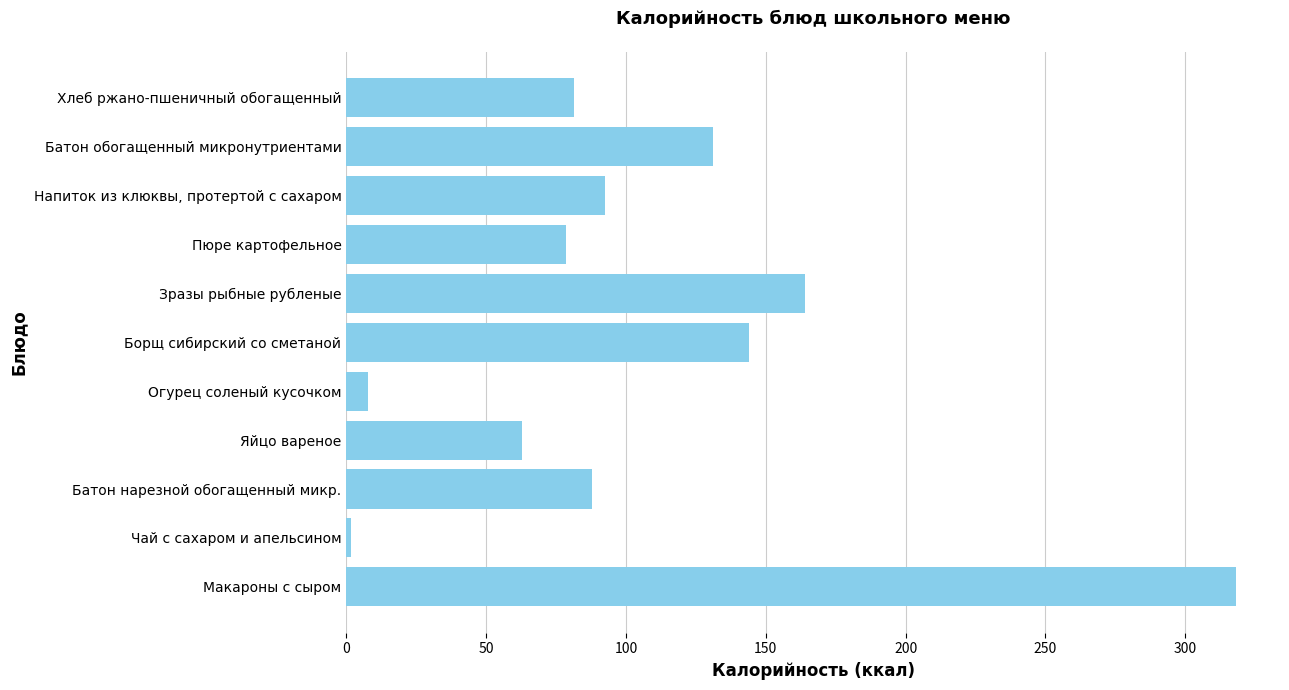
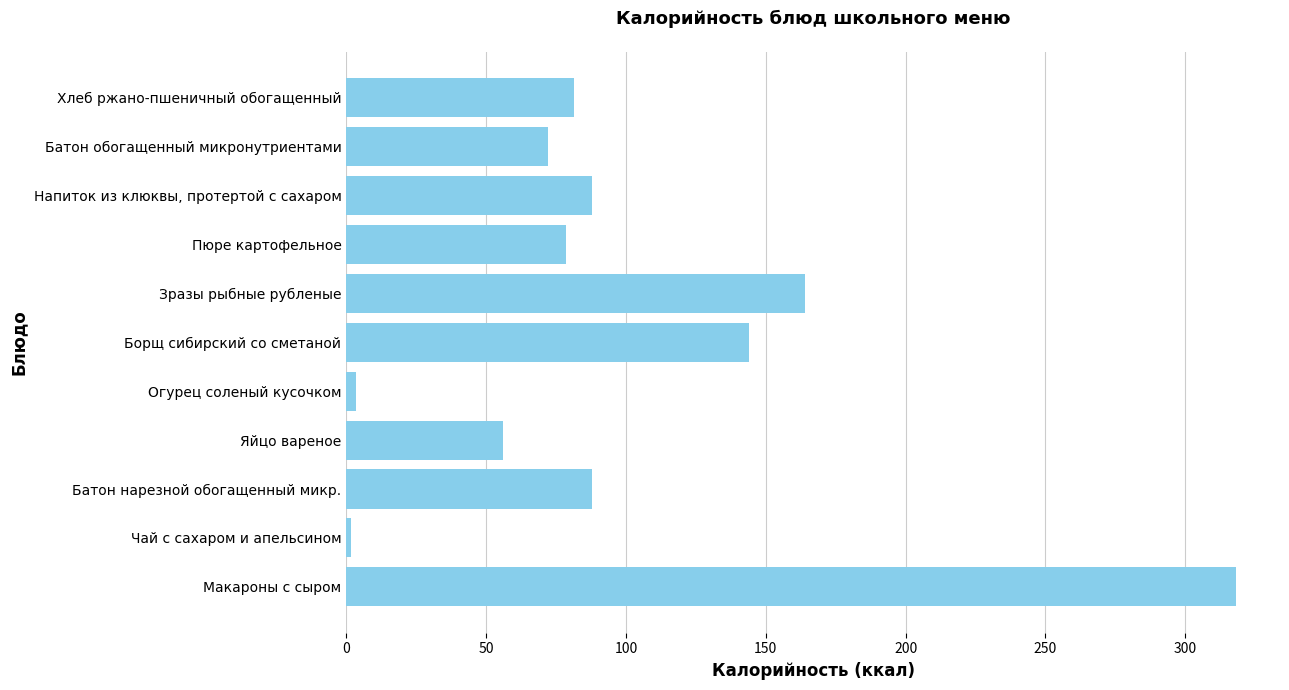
Батон обогащенный микронутриентами: 131 -> 72
Напиток из клюквы, протертой с сахаром: 93 -> 88
Огурец соленый кусочком: 8 -> 3
Яйцо вареное: 63 -> 56
